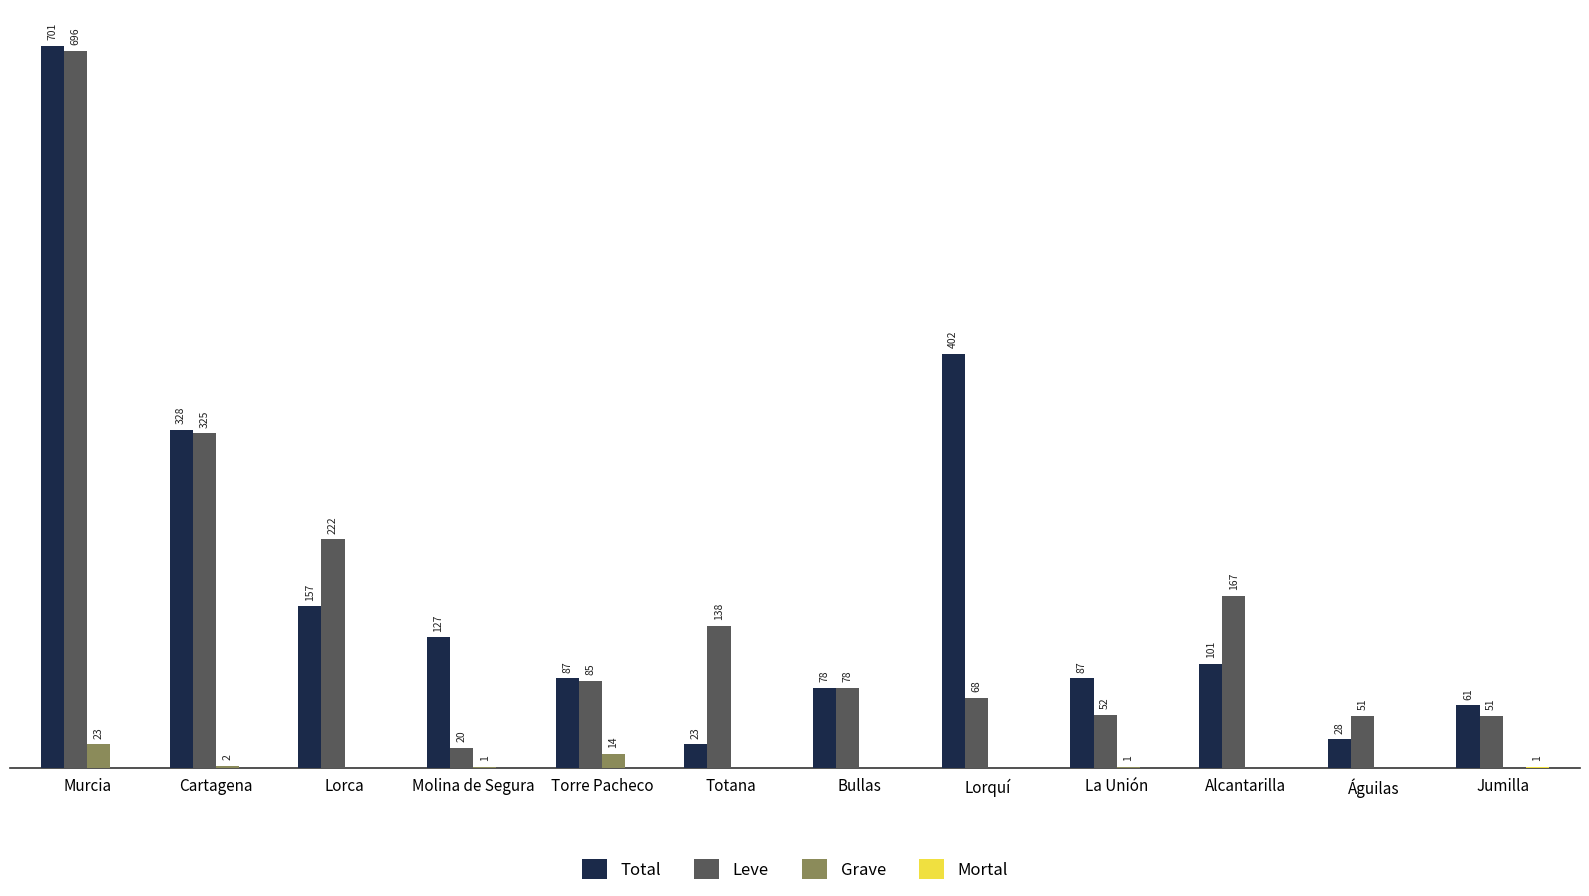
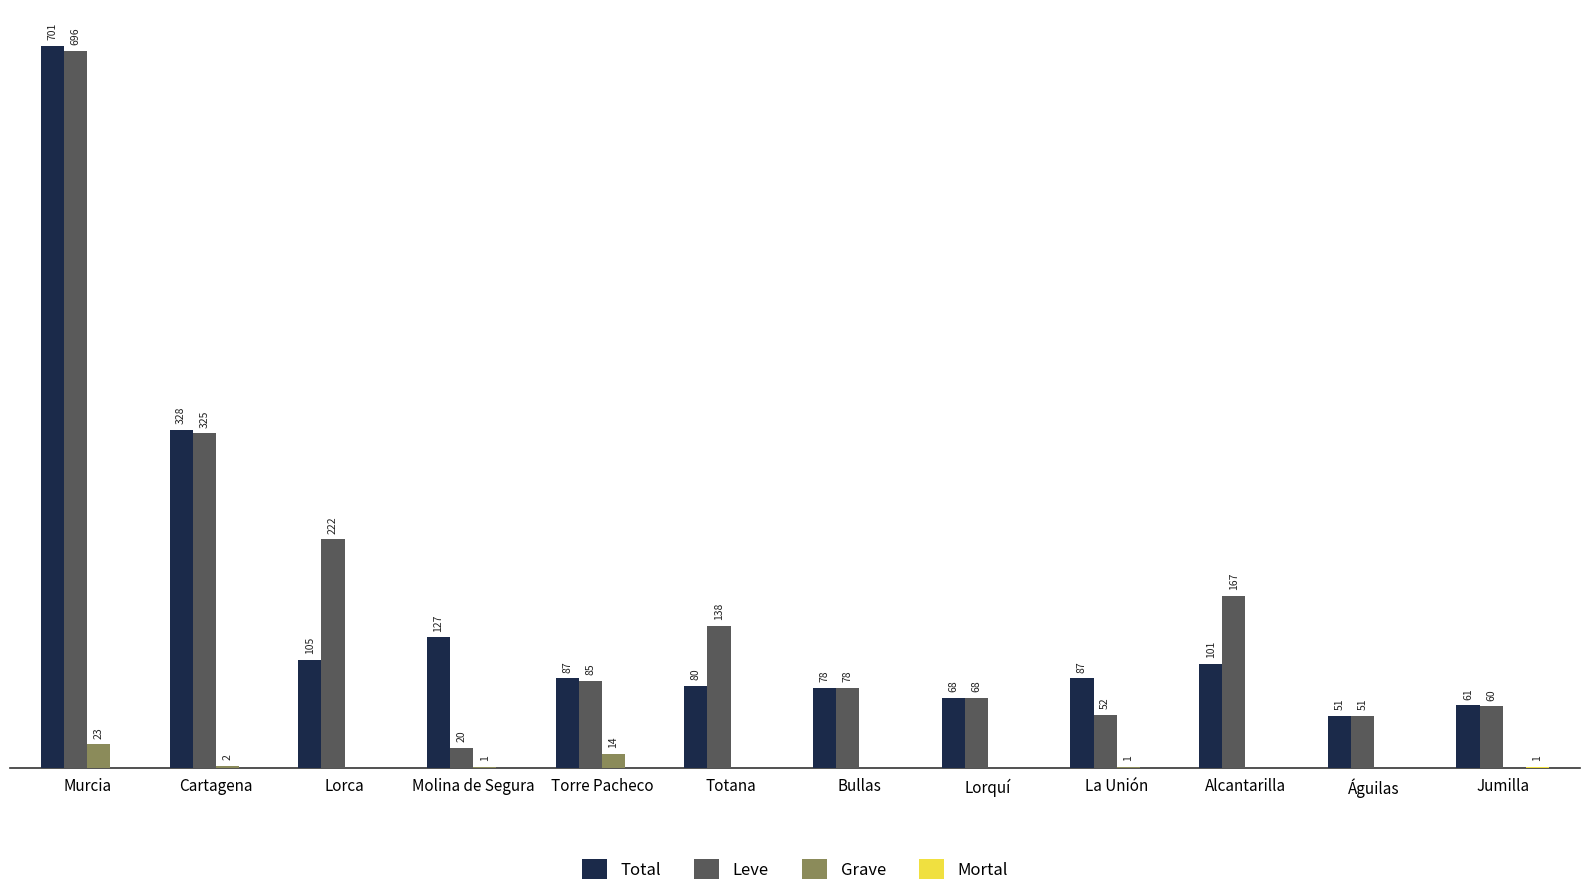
Total, Lorca: 157 -> 105
Total, Totana: 23 -> 80
Total, Lorquí: 402 -> 68
Total, Águilas: 28 -> 51
Leve, Jumilla: 51 -> 60
